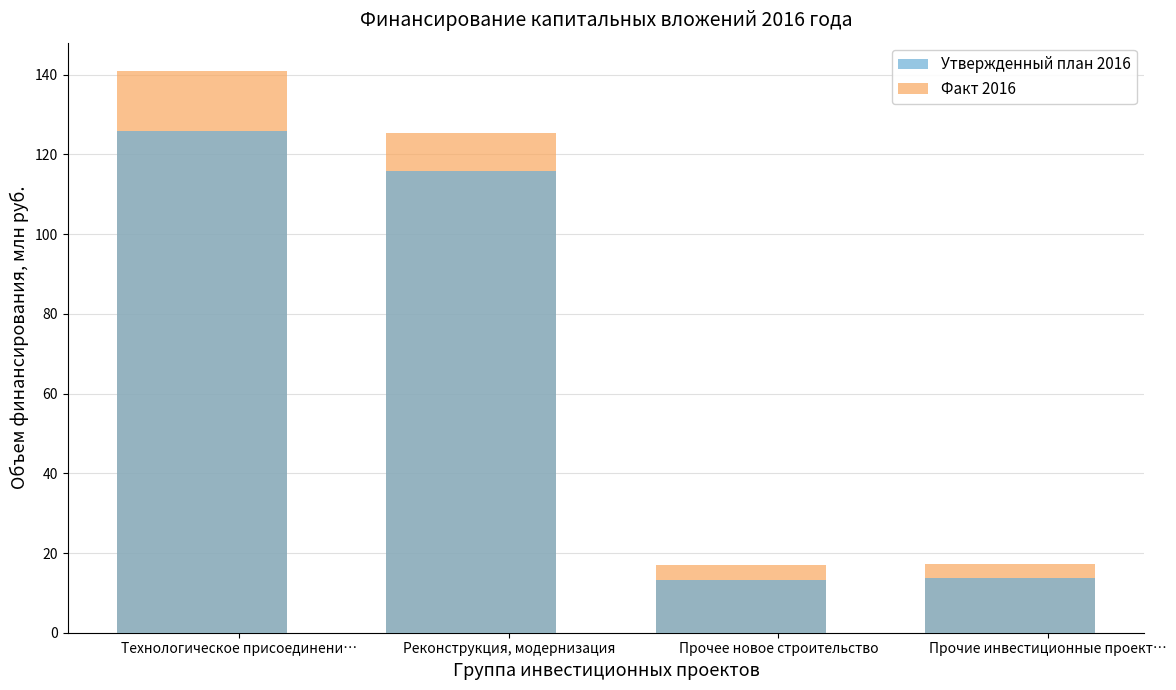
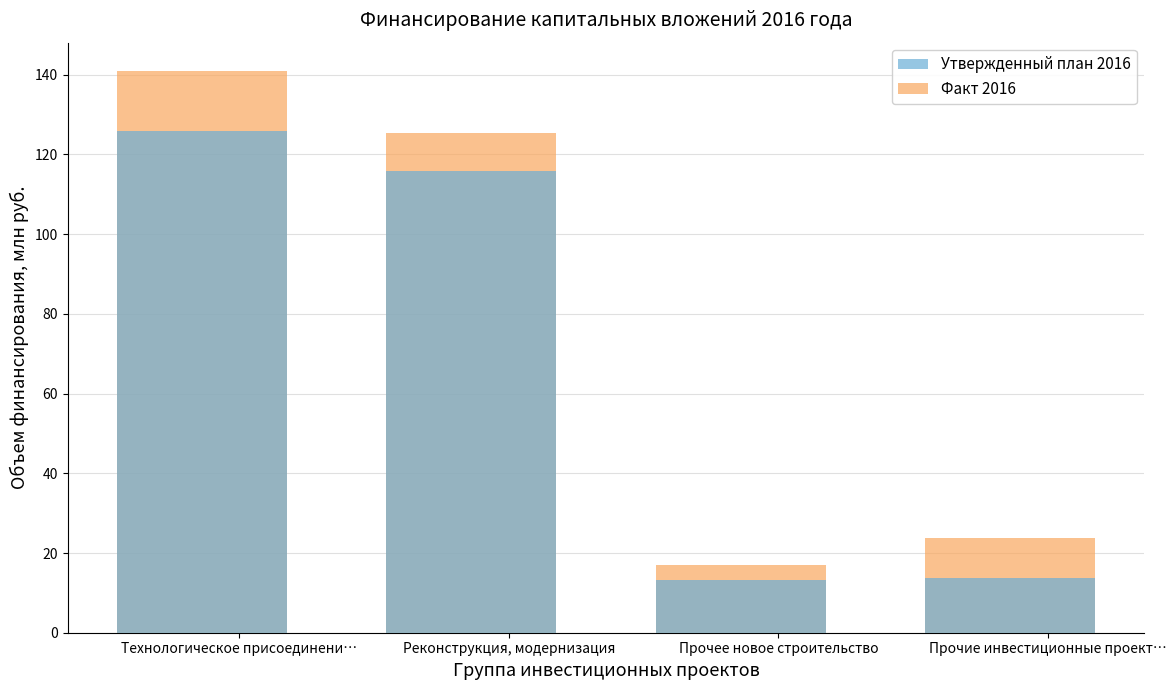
Факт 2016, Прочие инвестиционные проект…: 17 -> 24
